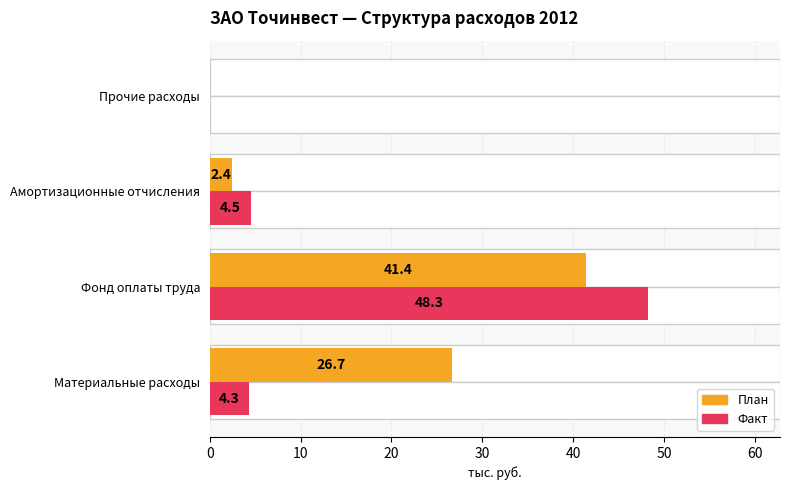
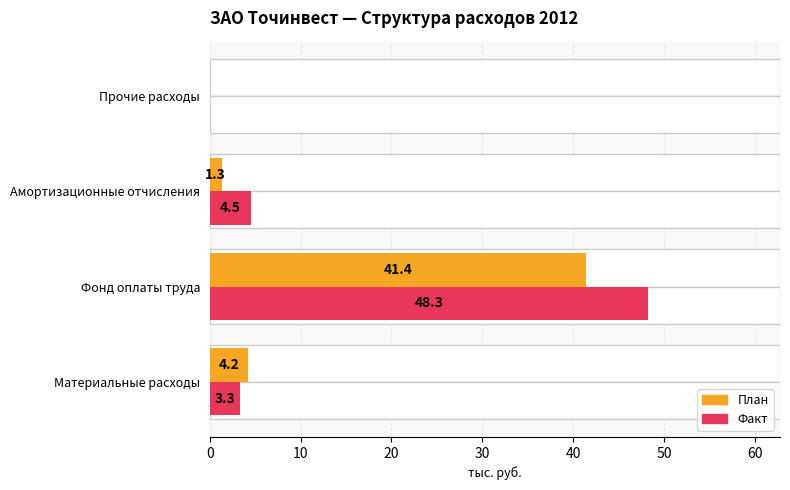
План, Амортизационные отчисления: 2.4 -> 1.3
План, Материальные расходы: 26.7 -> 4.2
Факт, Материальные расходы: 4.3 -> 3.3
